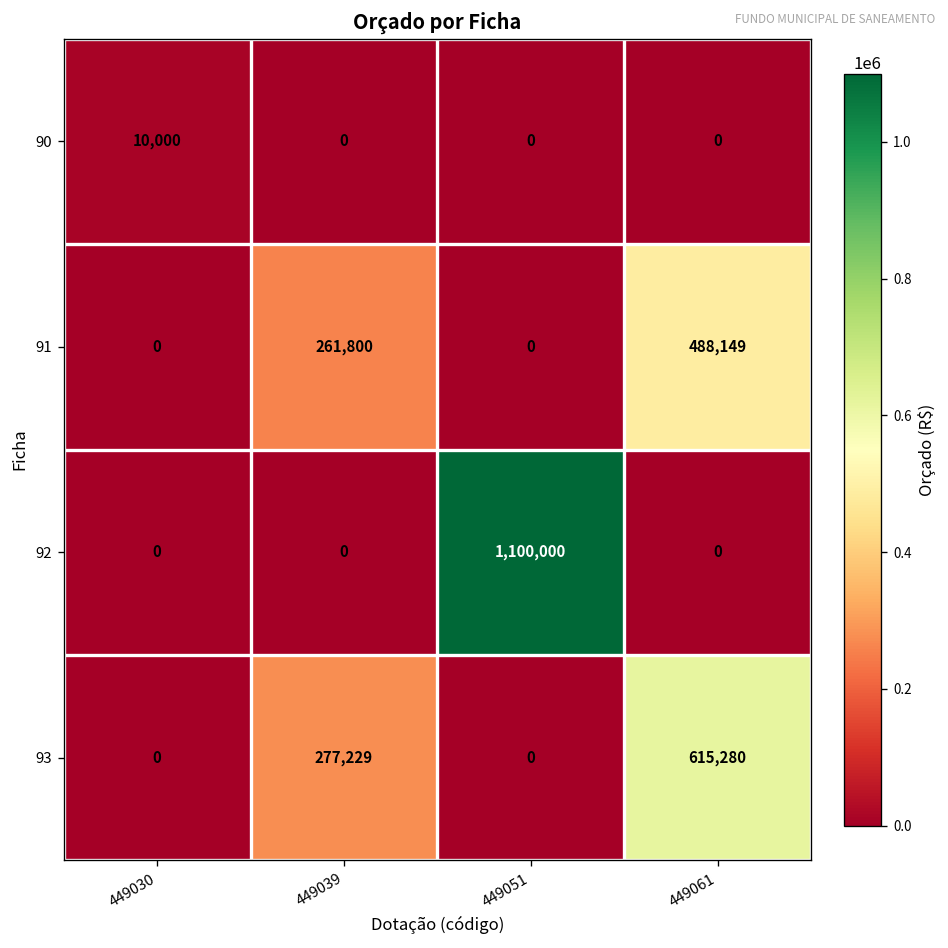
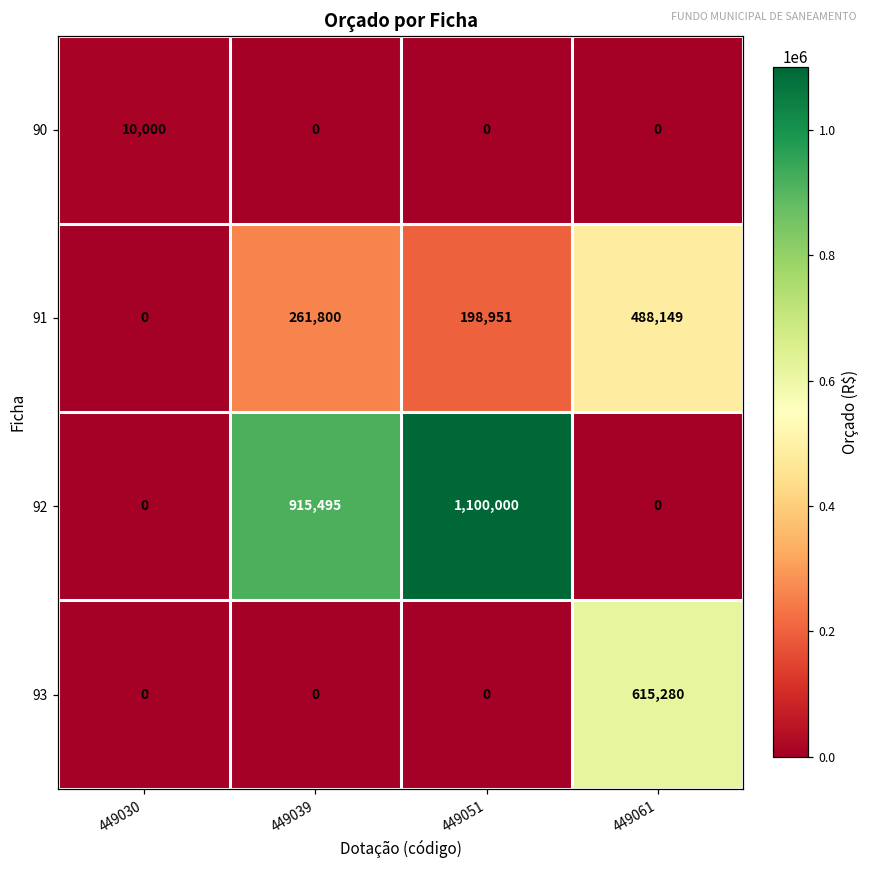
91, 449051: 0 -> 198,951
92, 449039: 0 -> 915,495
93, 449039: 277,229 -> 0
